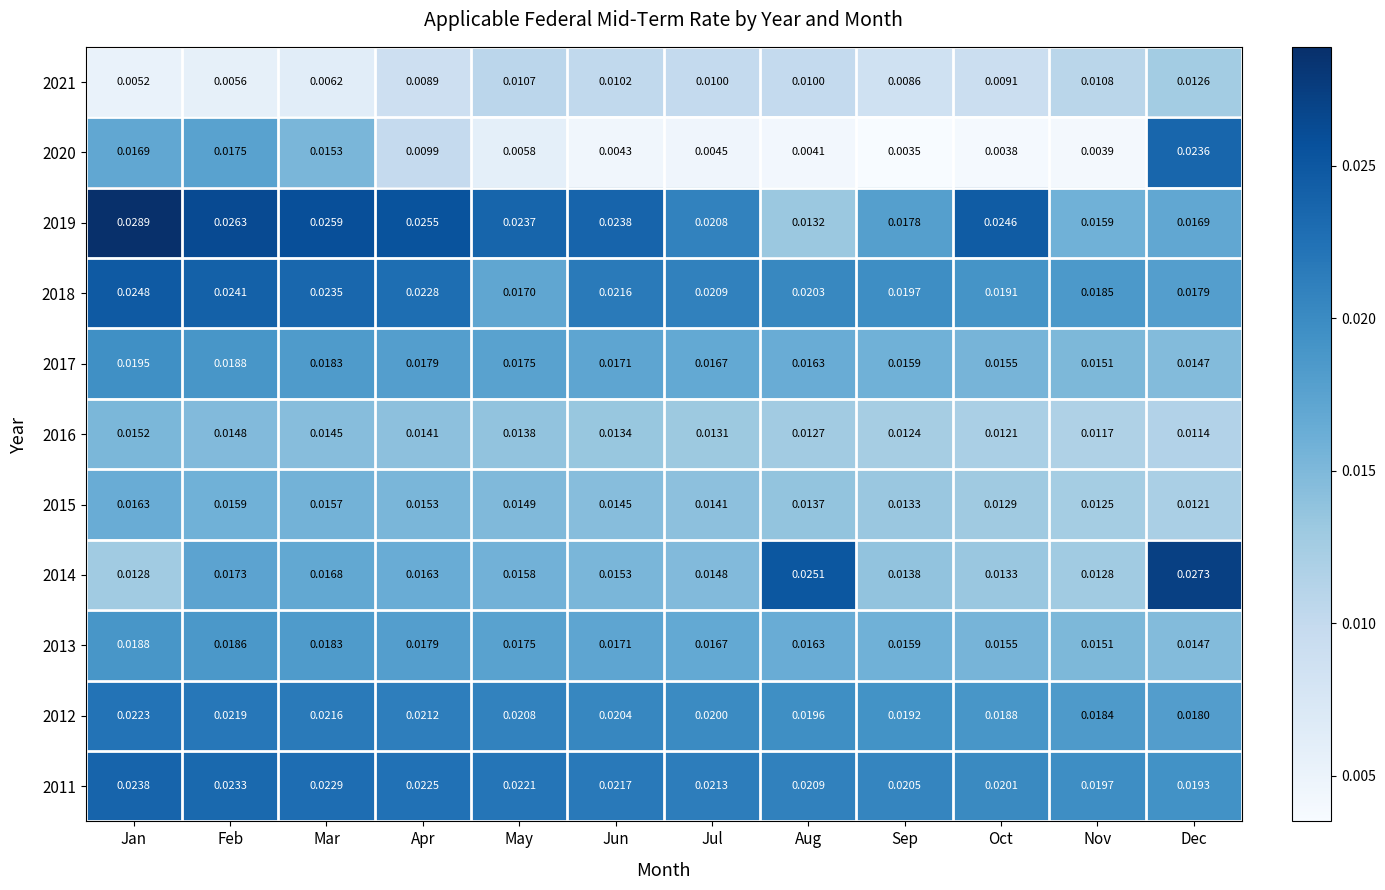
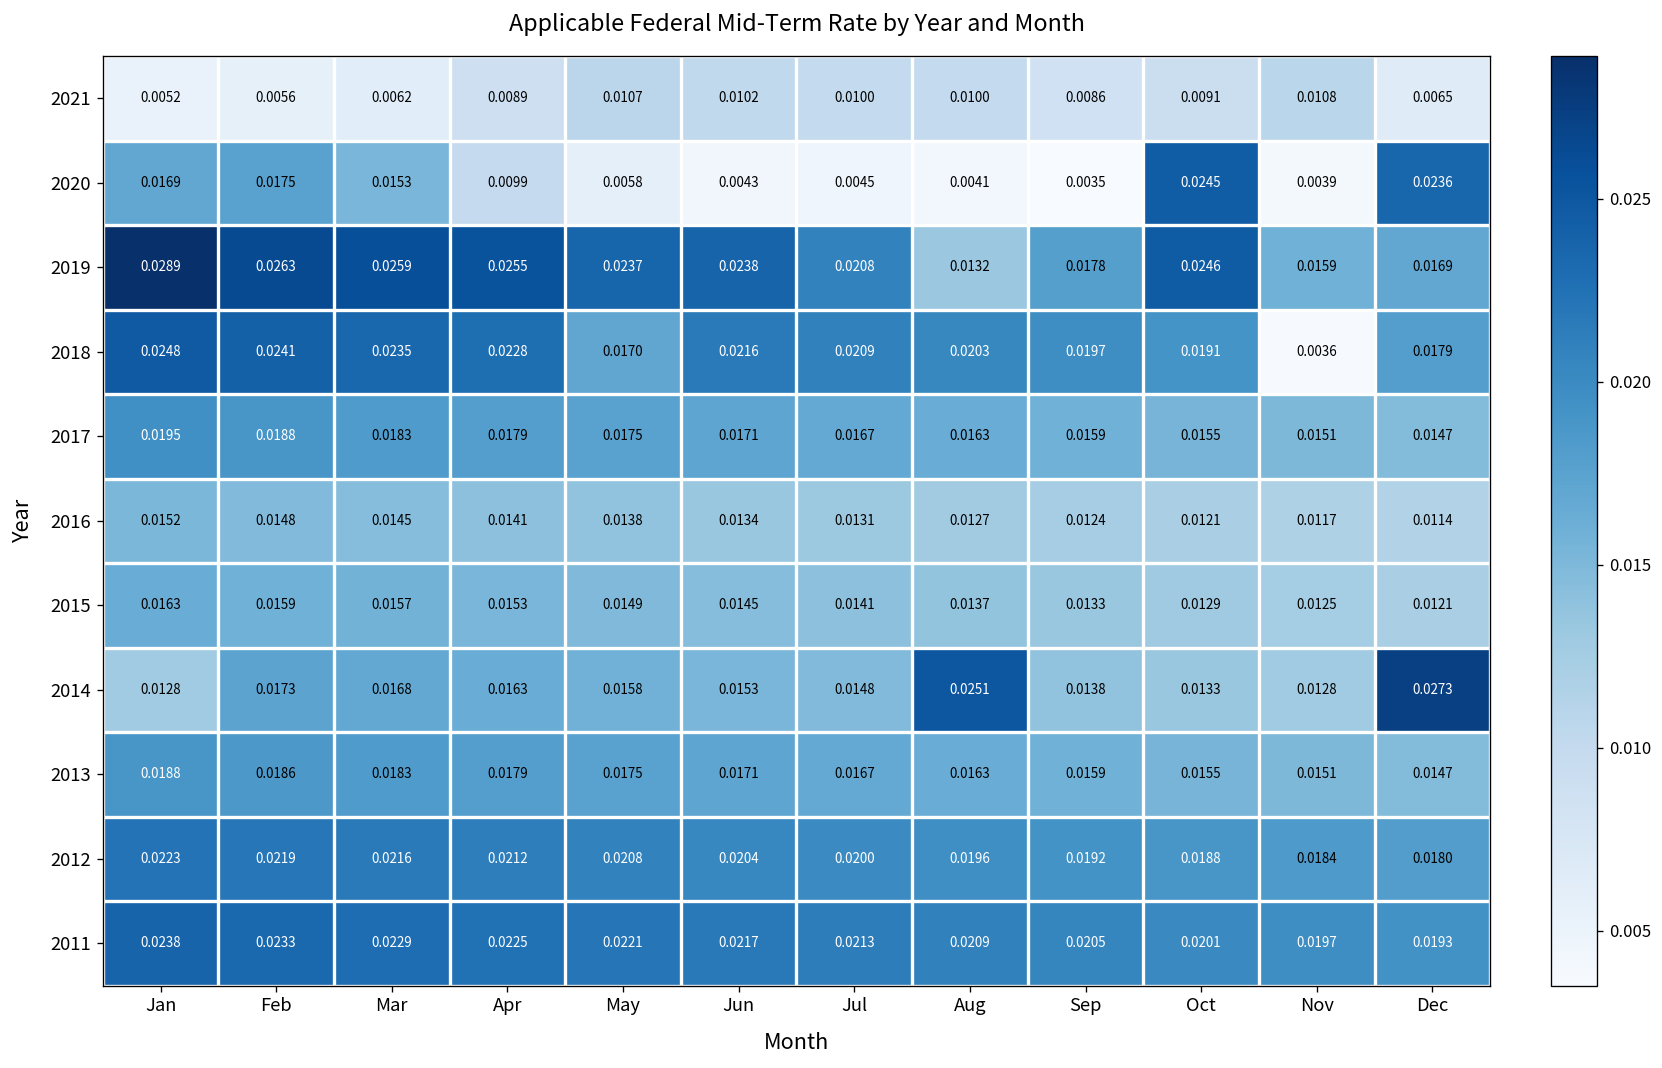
2021, Dec: 0.0126 -> 0.0065
2020, Oct: 0.0038 -> 0.0245
2018, Nov: 0.0185 -> 0.0036
